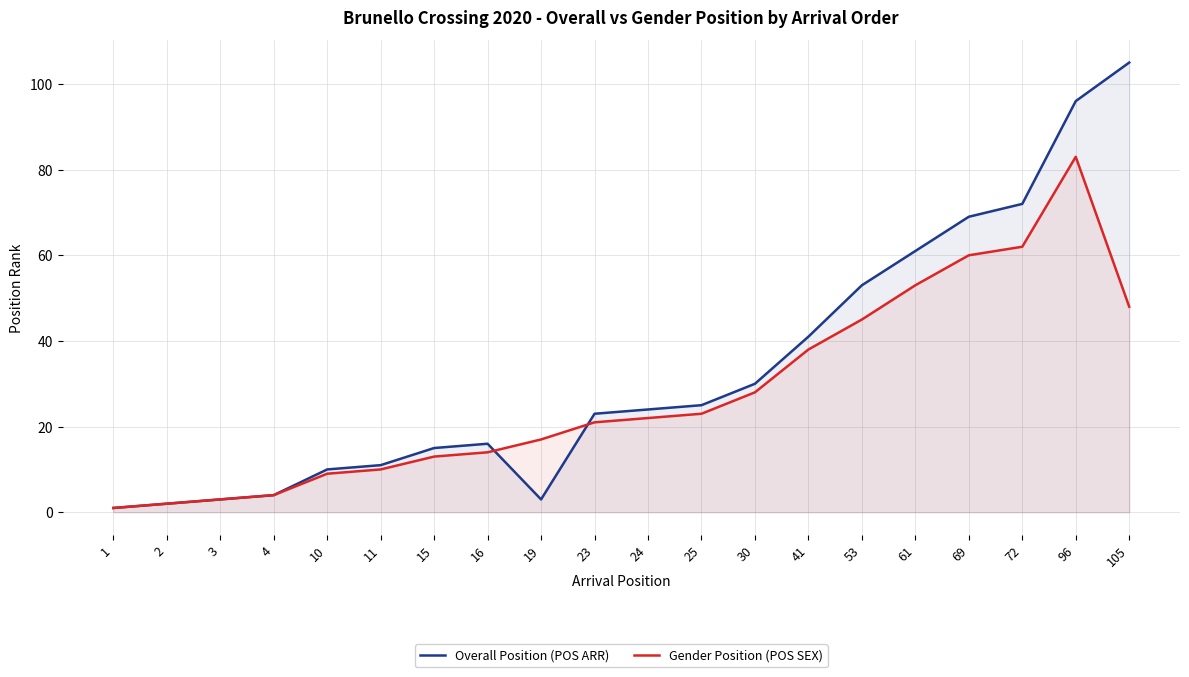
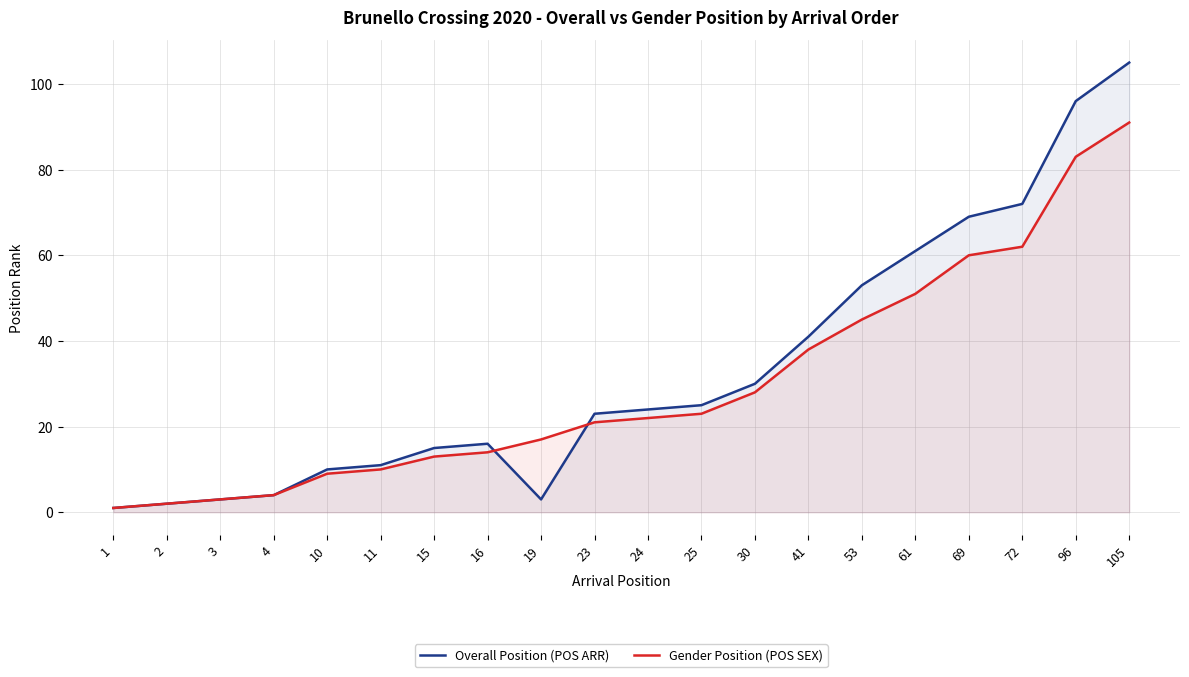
Gender Position (POS SEX), 61: 53 -> 51
Gender Position (POS SEX), 105: 48 -> 91
